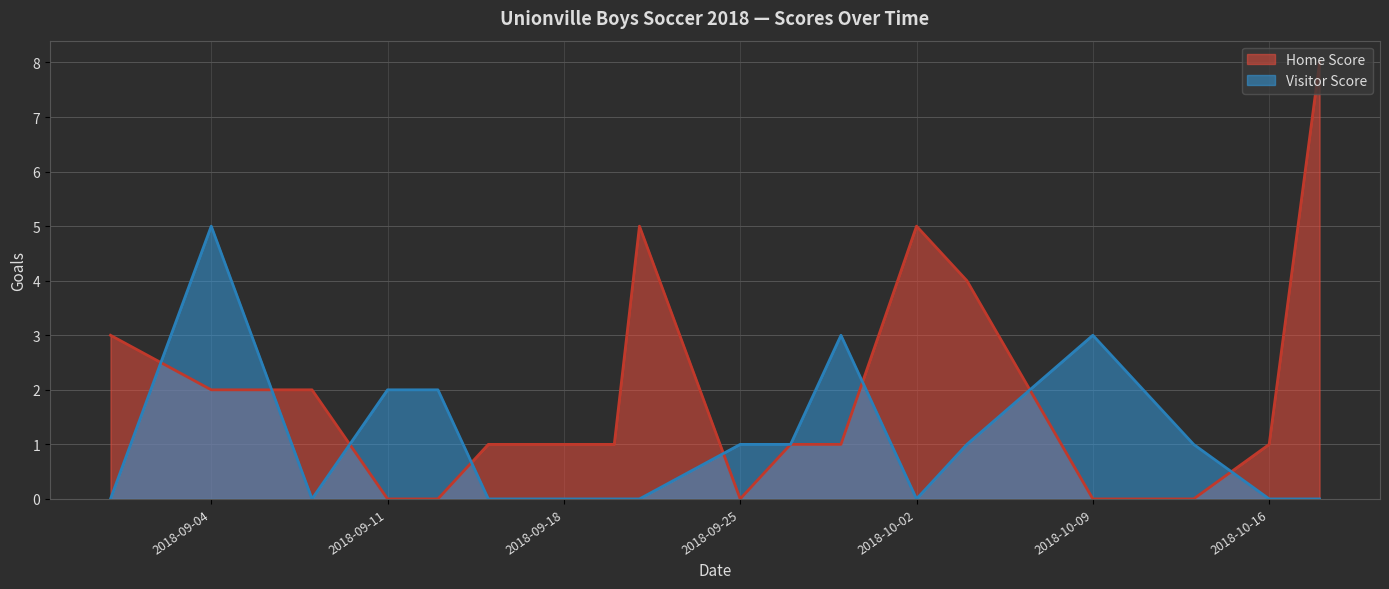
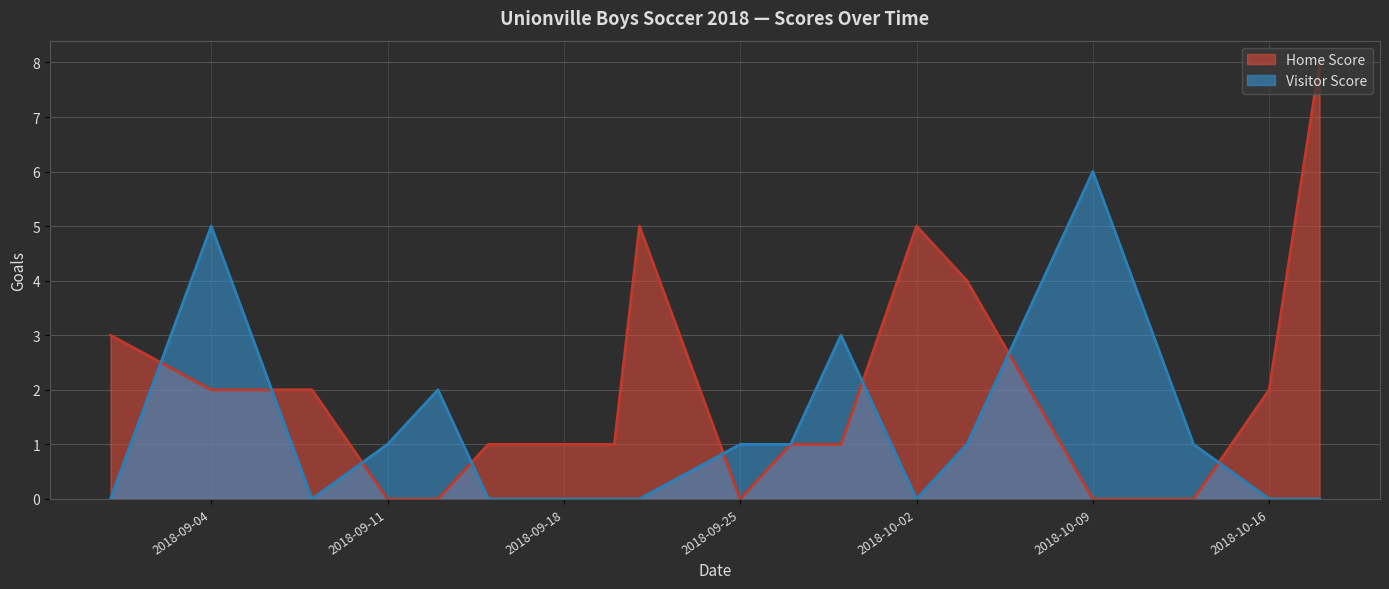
Visitor Score, 2018-09-11: 2 -> 1
Visitor Score, 2018-10-09: 3 -> 6
Home Score, 2018-10-16: 1 -> 2
